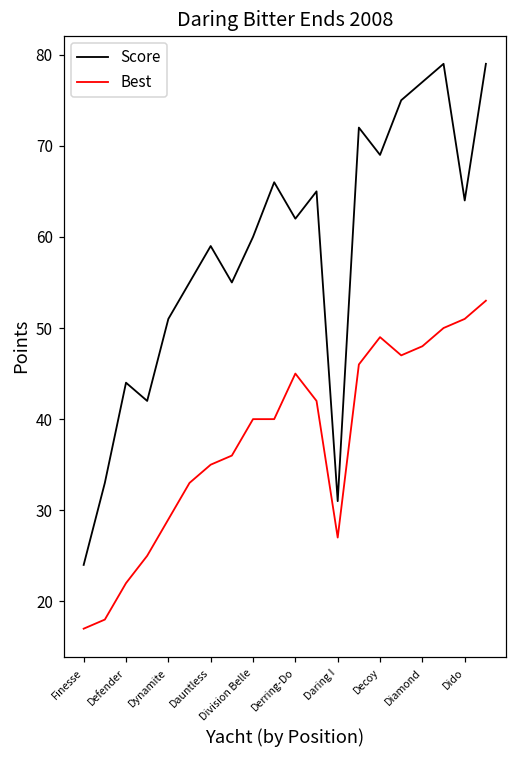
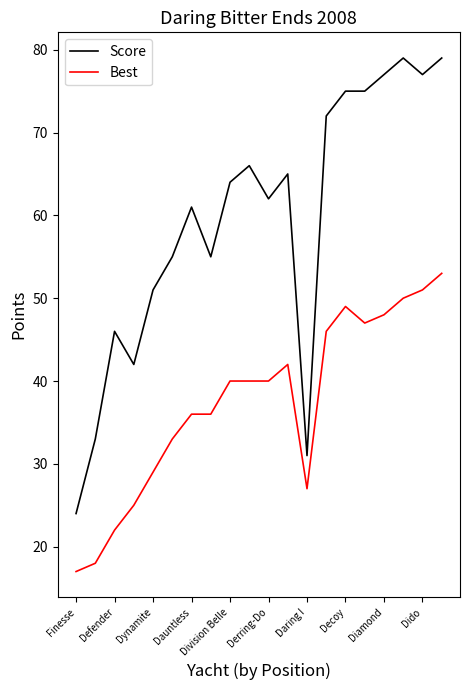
Score, Defender: 44 -> 46
Score, Dauntless: 59 -> 61
Best, Dauntless: 35 -> 36
Score, Division Belle: 60 -> 64
Best, Derring-Do: 45 -> 40
Score, Decoy: 69 -> 75
Score, Dido: 64 -> 77
